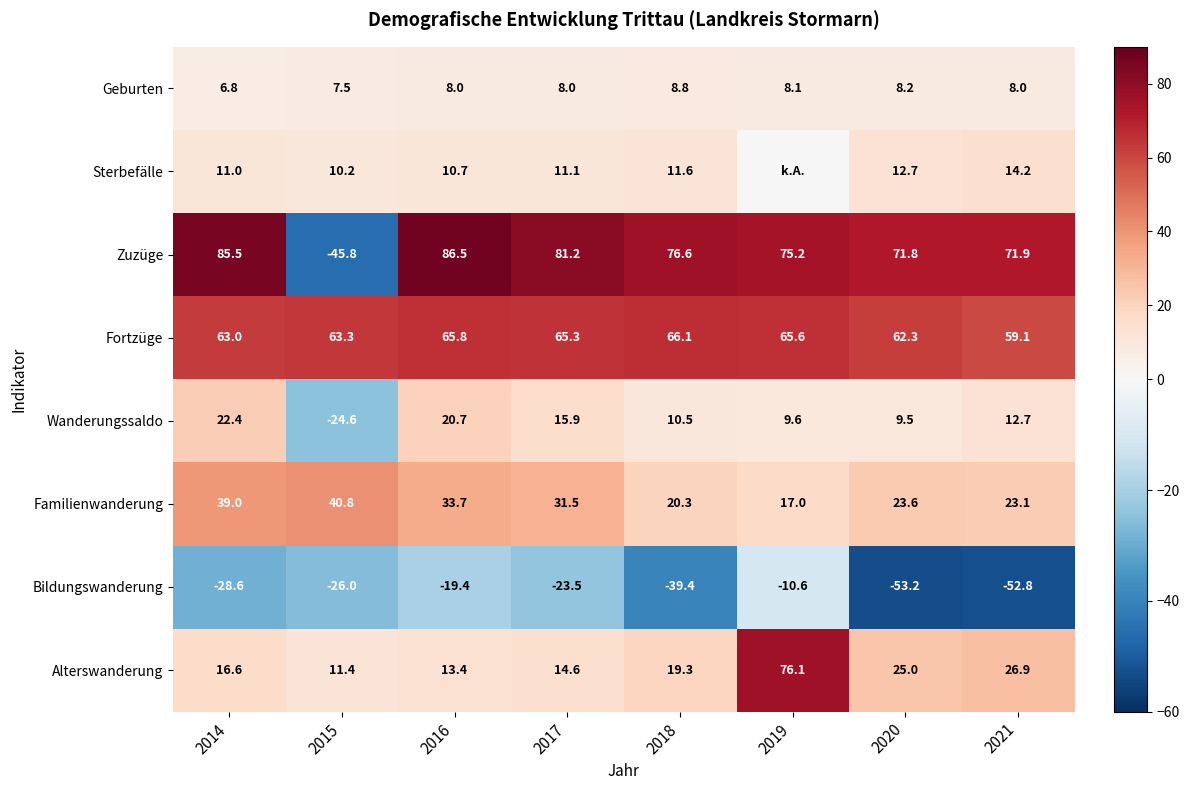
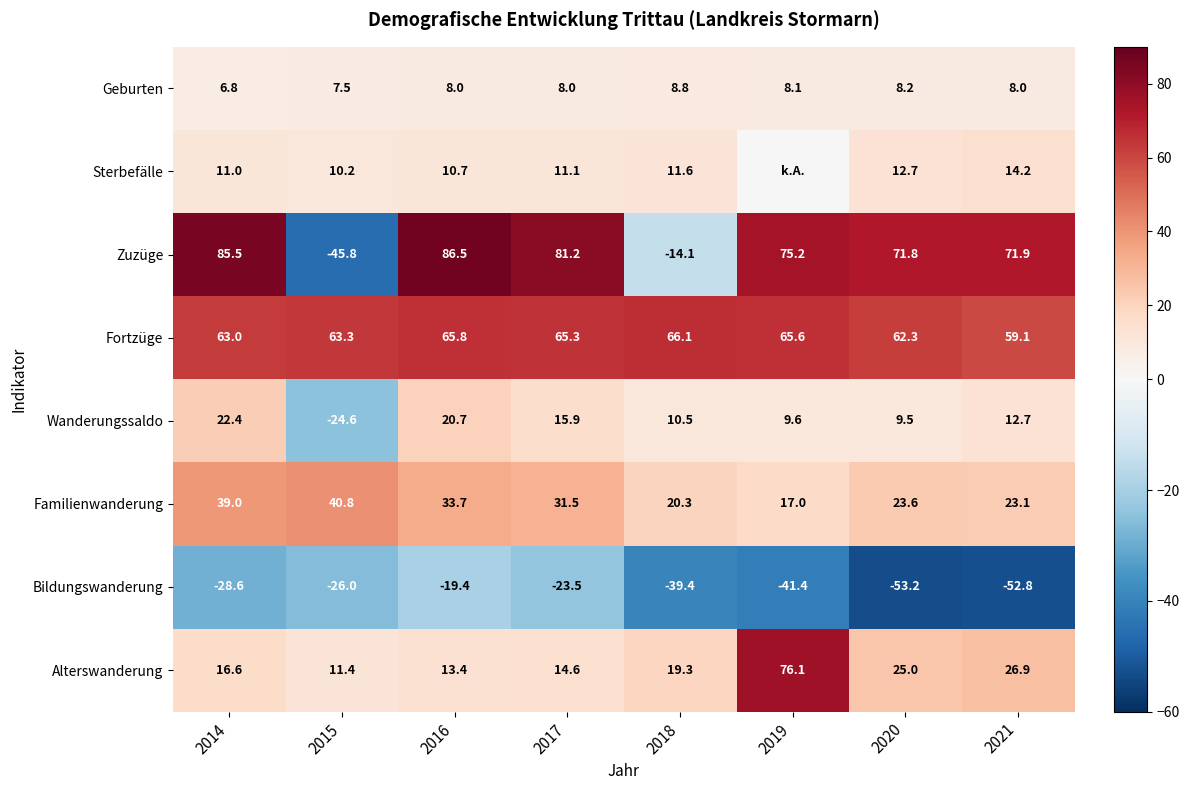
Zuzüge, 2018: 76.6 -> -14.1
Bildungswanderung, 2019: -10.6 -> -41.4
